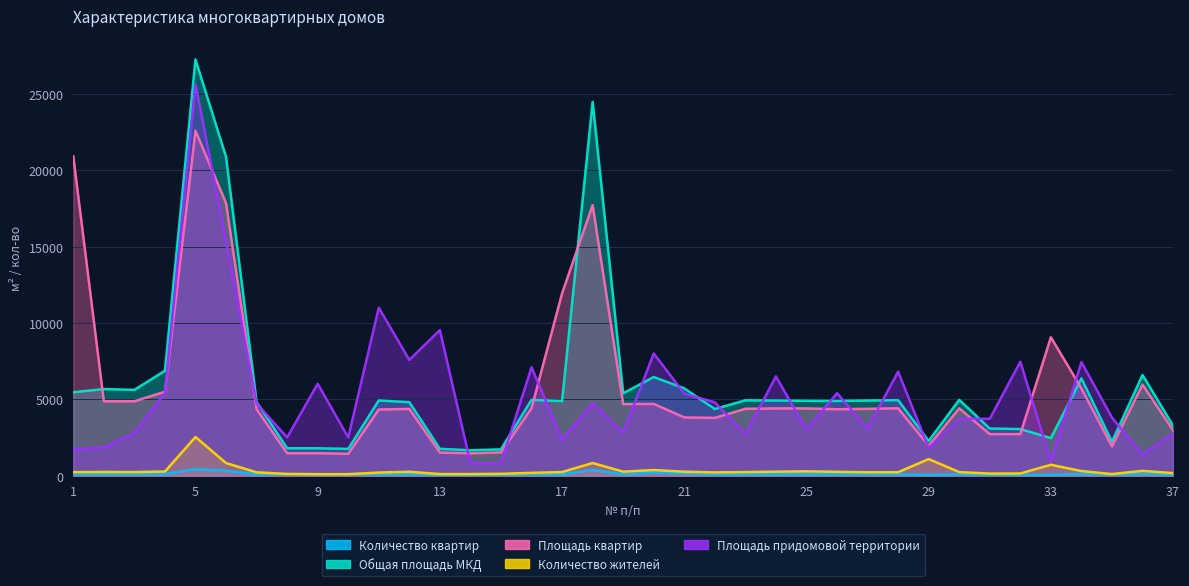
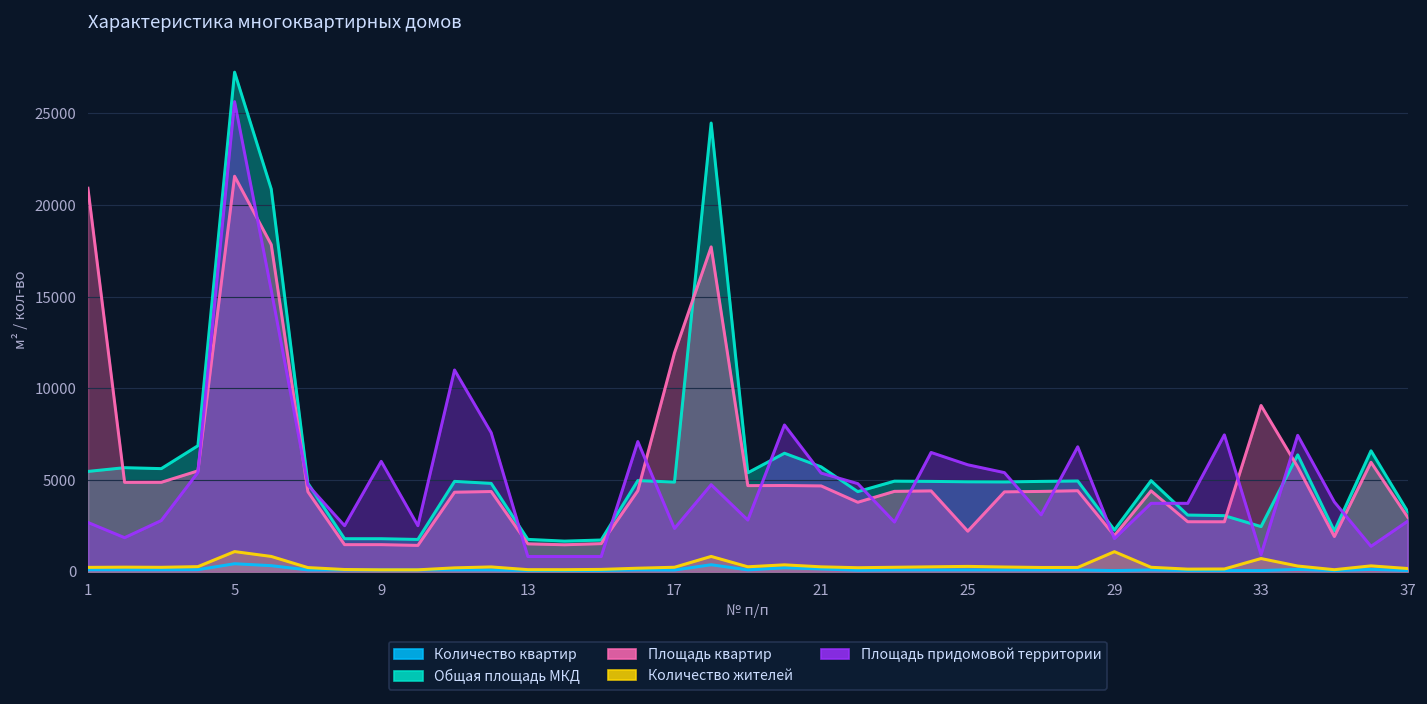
Площадь придомовой территории, 1: 1700 -> 2700
Площадь квартир, 5: 22600 -> 21600
Количество жителей, 5: 2500 -> 1100
Площадь придомовой территории, 13: 9500 -> 800
Площадь квартир, 21: 3800 -> 4700
Площадь квартир, 25: 4400 -> 2200
Площадь придомовой территории, 25: 3000 -> 5800
